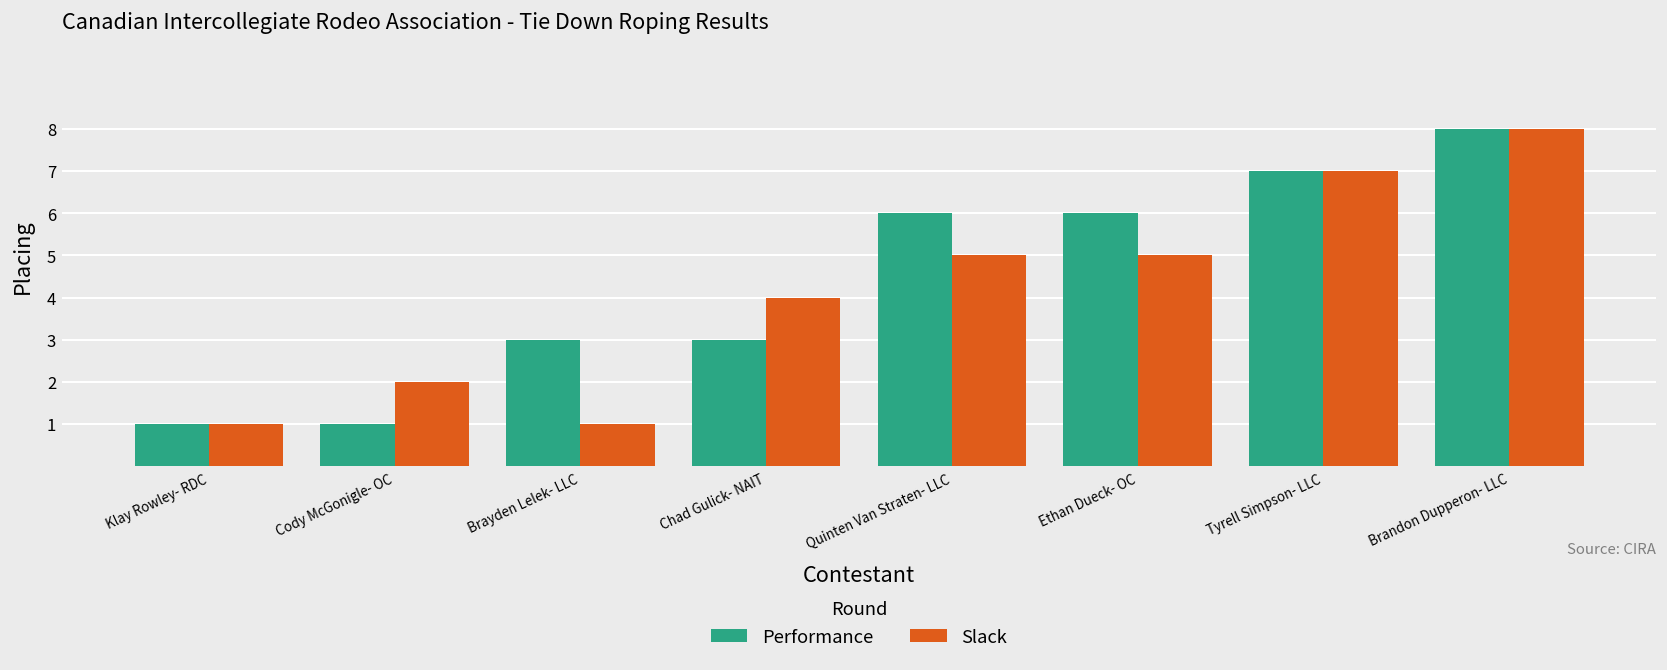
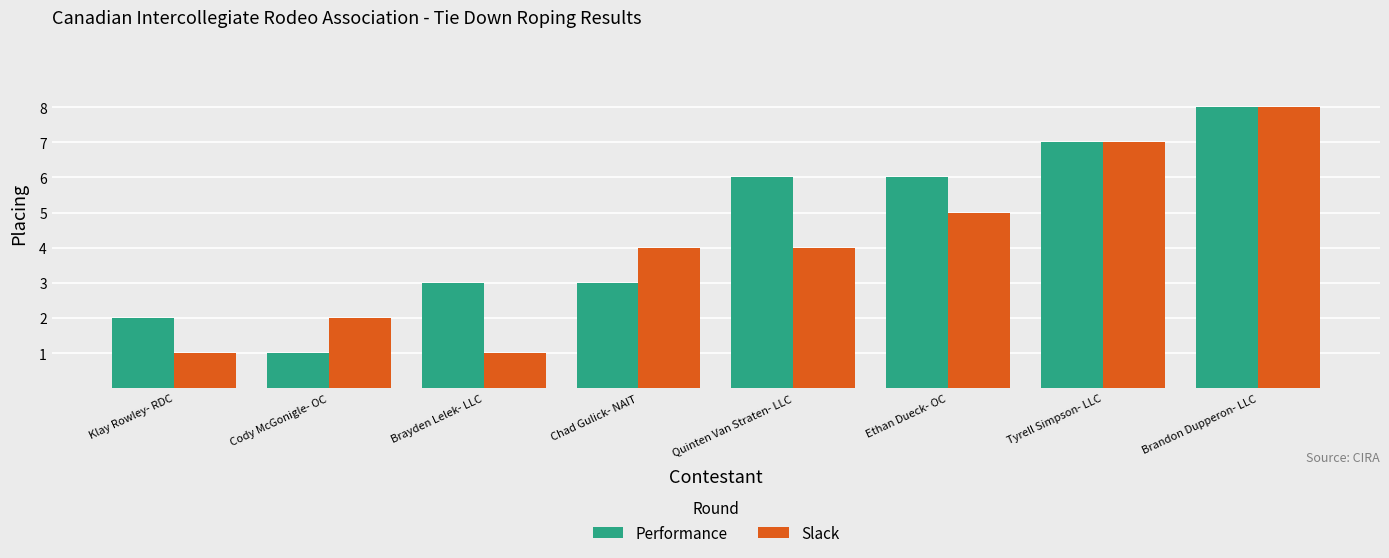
Performance, Klay Rowley- RDC: 1 -> 2
Slack, Quinten Van Straten- LLC: 5 -> 4
